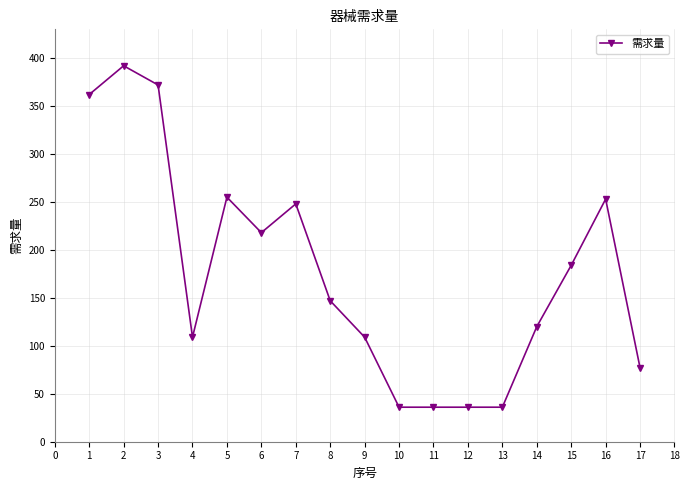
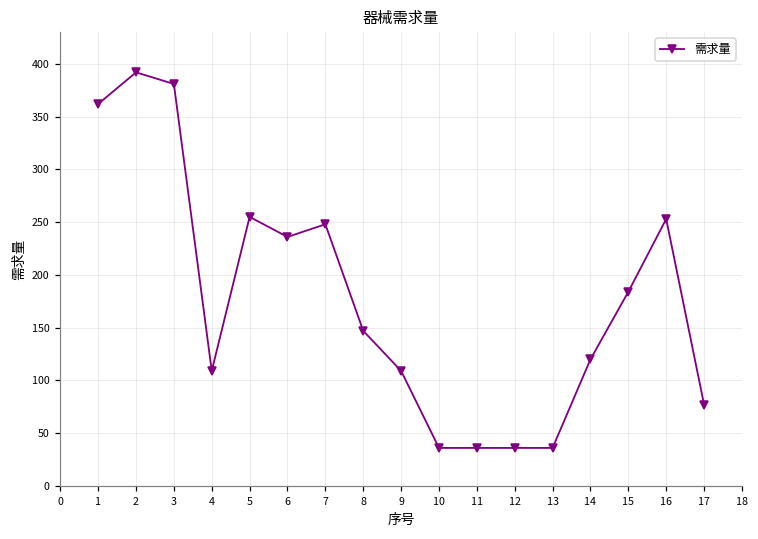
3: 370 -> 380
6: 220 -> 240
